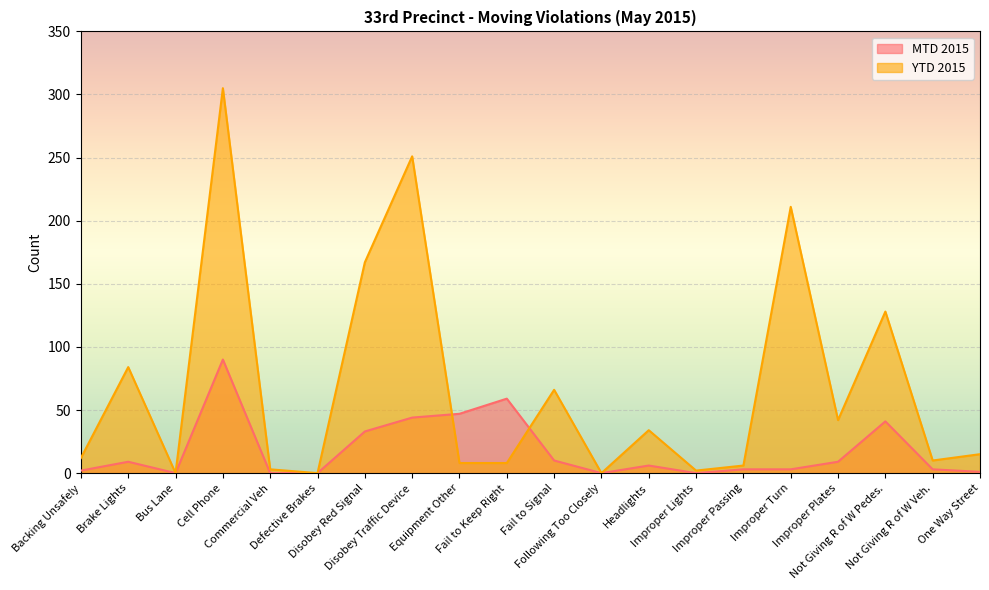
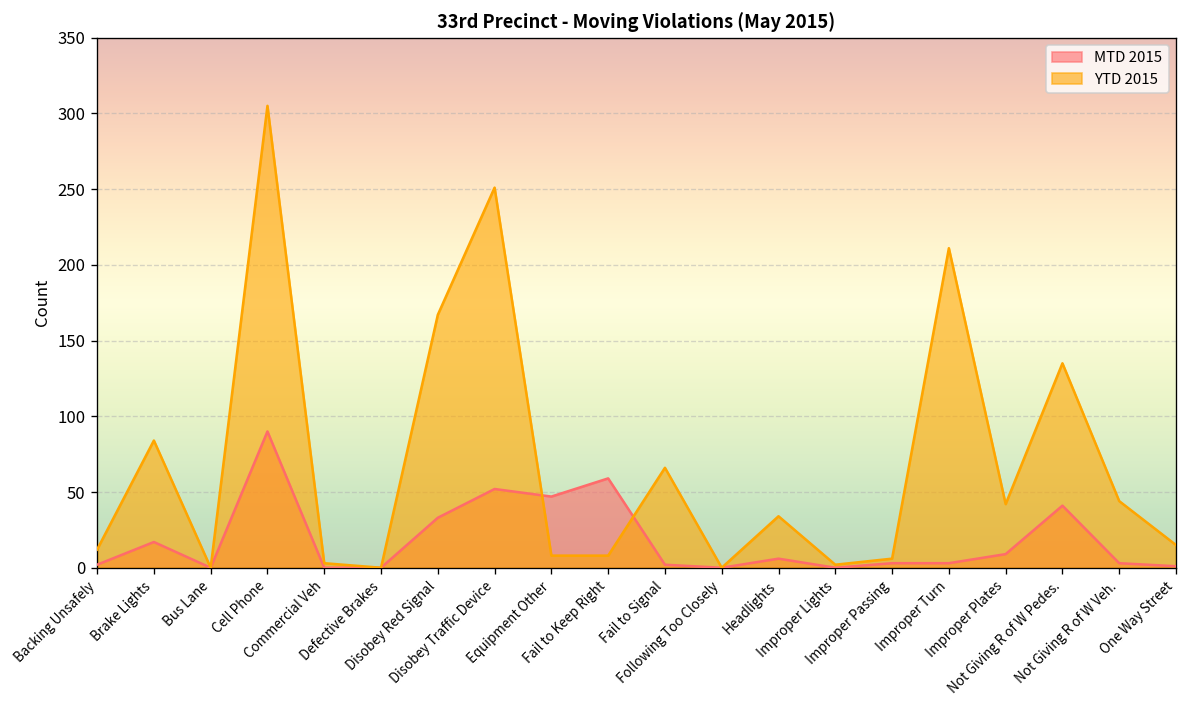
MTD 2015, Brake Lights: 9 -> 17
MTD 2015, Disobey Traffic Device: 44 -> 52
MTD 2015, Fail to Signal: 10 -> 2
YTD 2015, Not Giving R of W Pedes.: 128 -> 135
YTD 2015, Not Giving R of W Veh.: 10 -> 44
